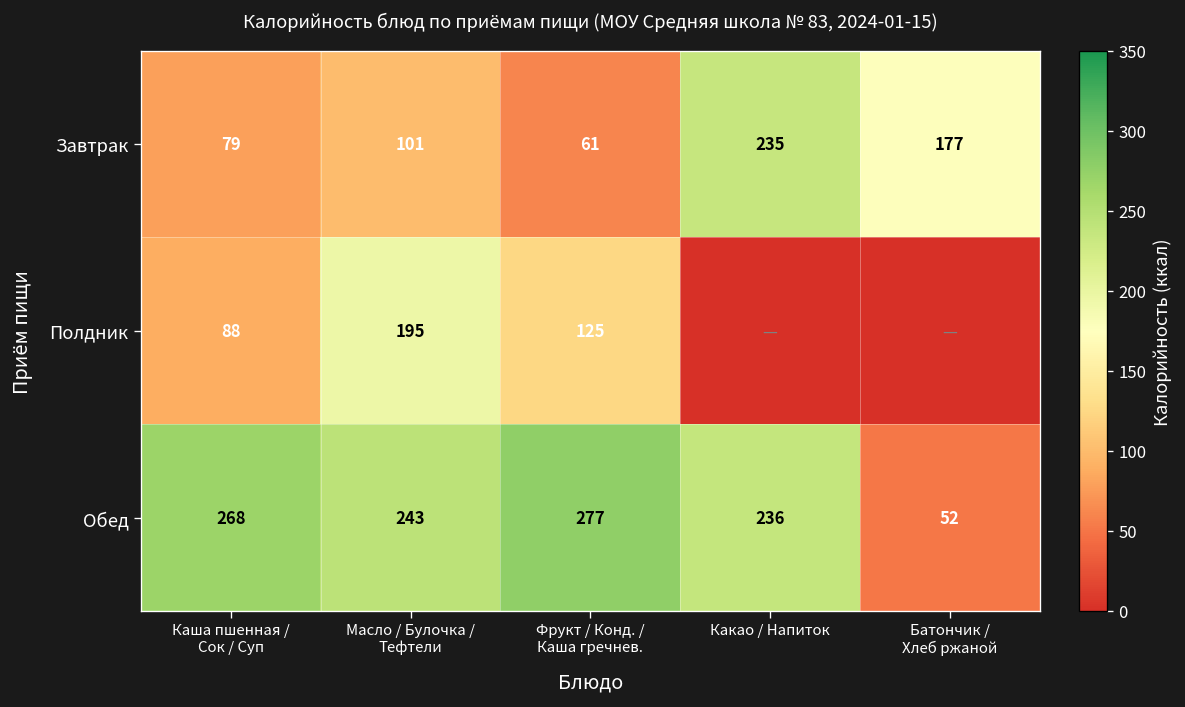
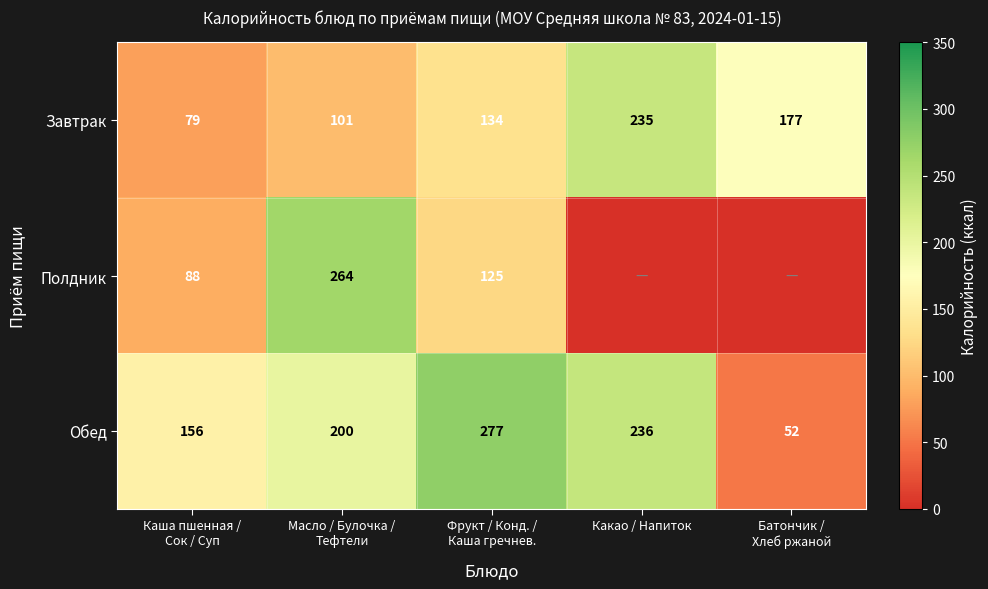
Завтрак, Фрукт / Конд. / Каша гречнев.: 61 -> 134
Полдник, Масло / Булочка / Тефтели: 195 -> 264
Обед, Каша пшенная / Сок / Суп: 268 -> 156
Обед, Масло / Булочка / Тефтели: 243 -> 200
